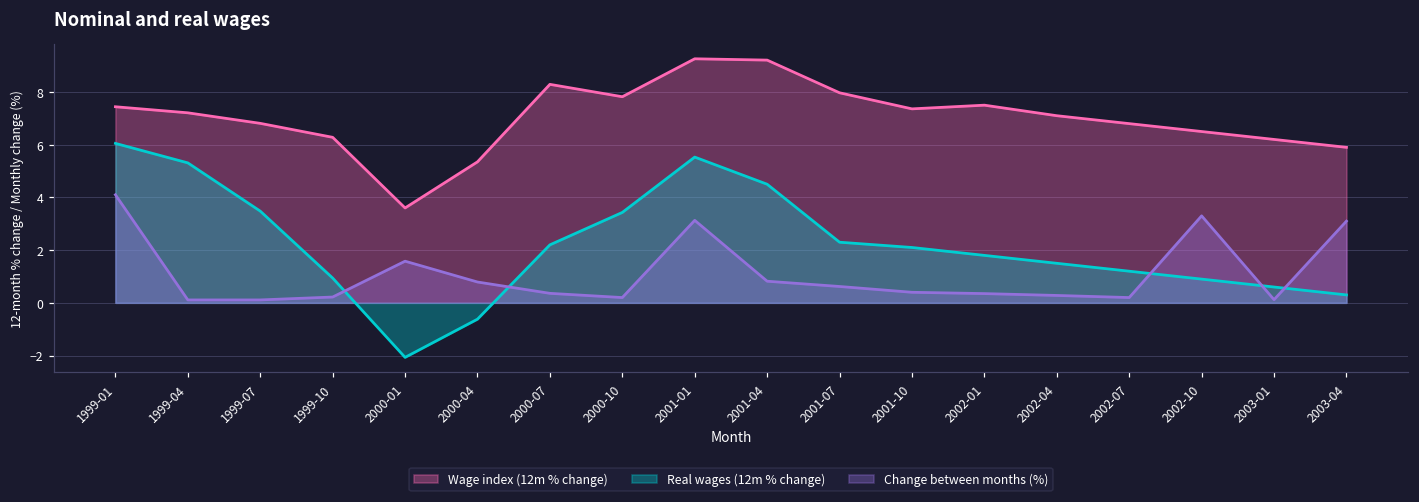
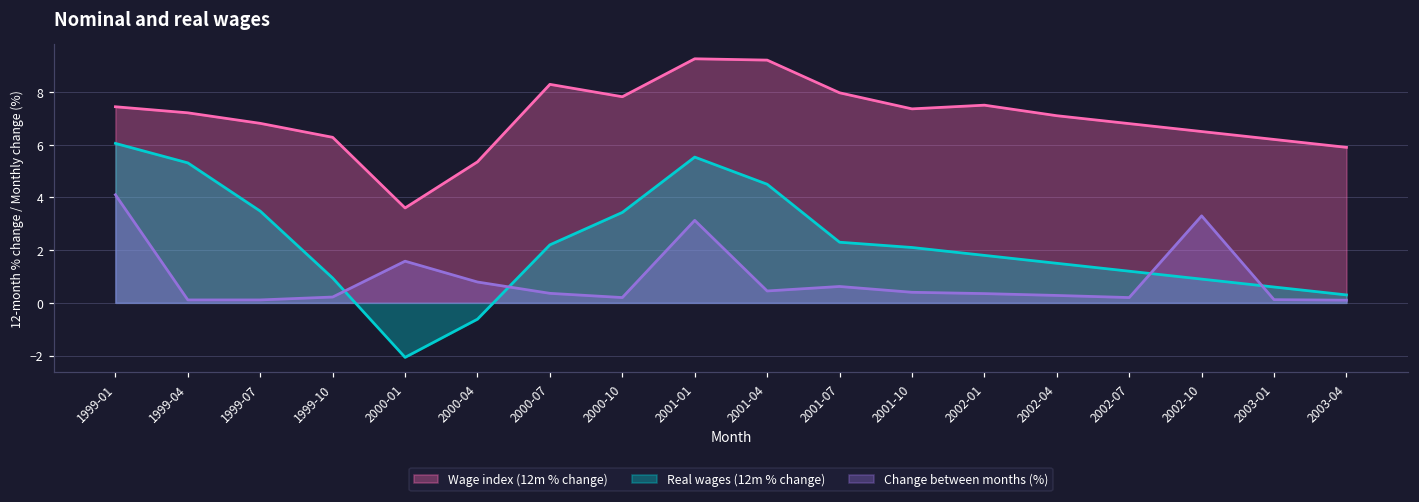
Change between months (%), 2001-04: 0.8 -> 0.5
Change between months (%), 2003-04: 3.1 -> 0.1
